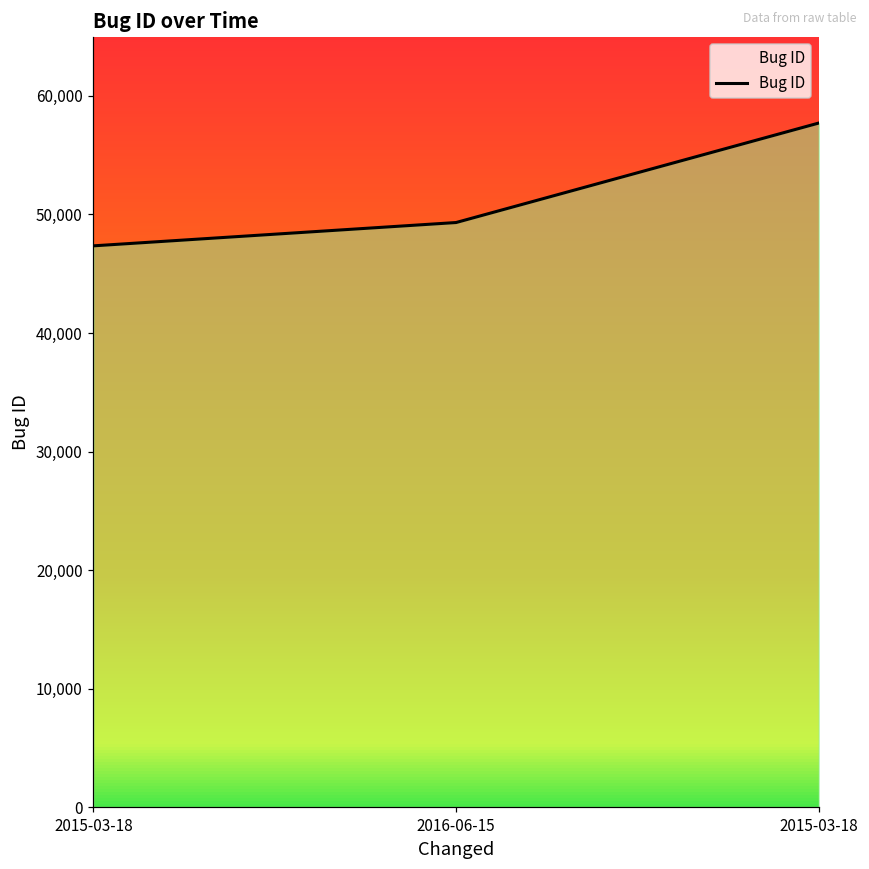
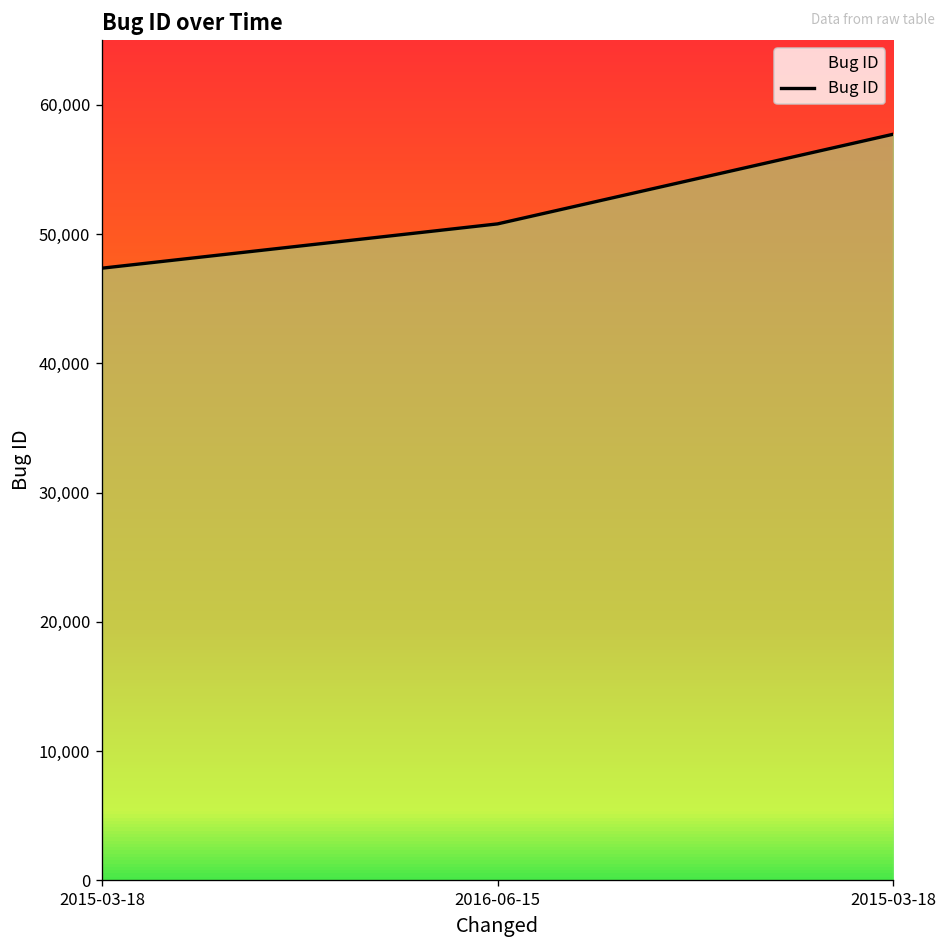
2016-06-15: 49,300 -> 50,800
